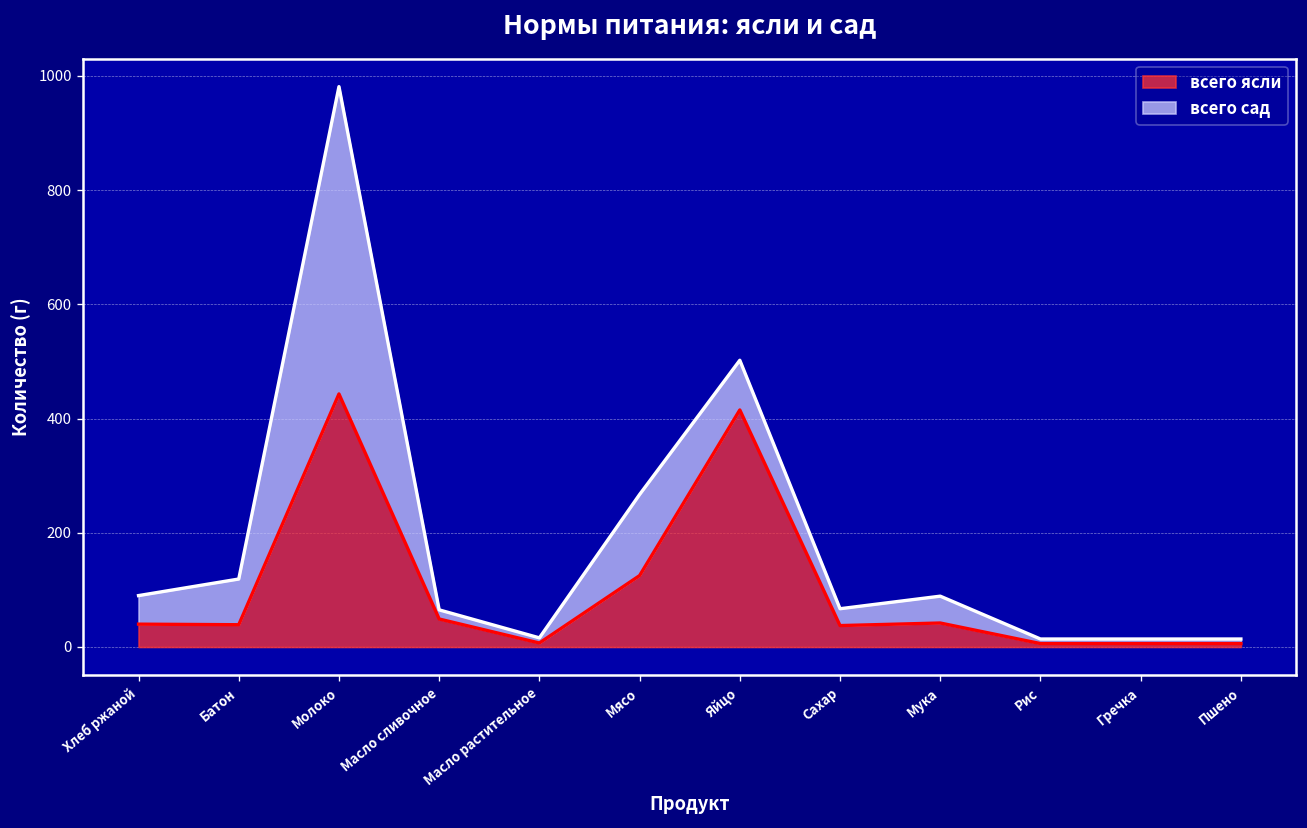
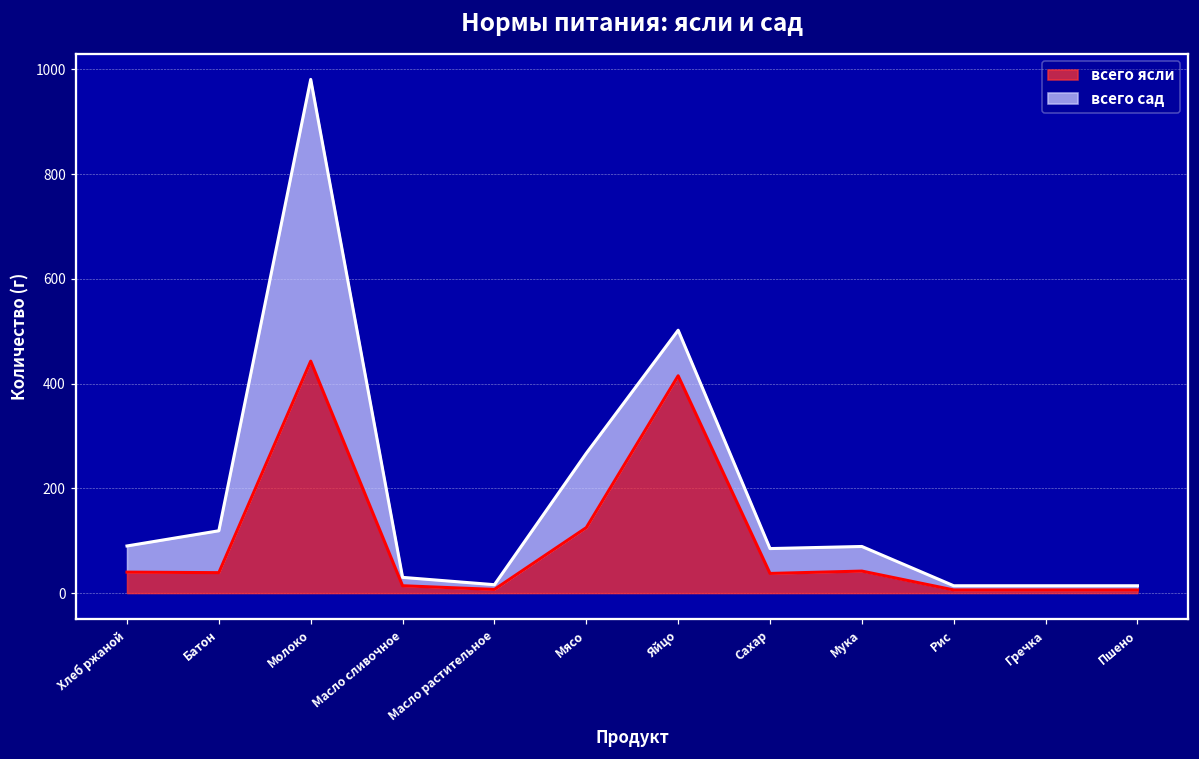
всего ясли, Масло сливочное: 50 -> 10
всего сад, Сахар: 30 -> 50
